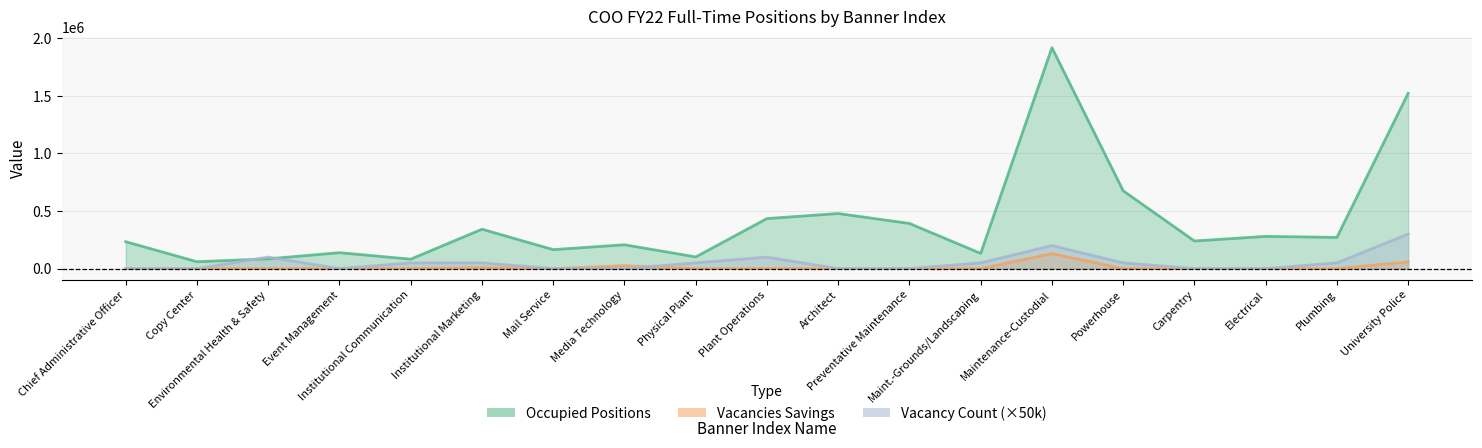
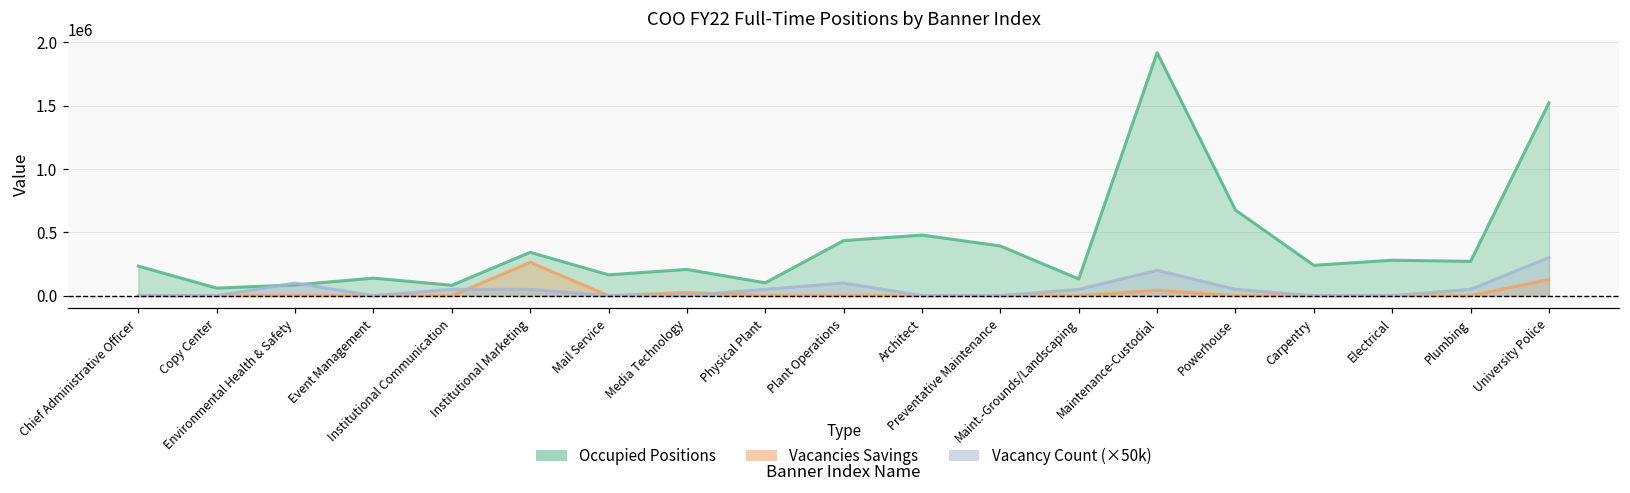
Vacancies Savings, Institutional Marketing: 10000 -> 260000
Vacancies Savings, Maintenance-Custodial: 130000 -> 40000
Vacancies Savings, University Police: 60000 -> 130000
